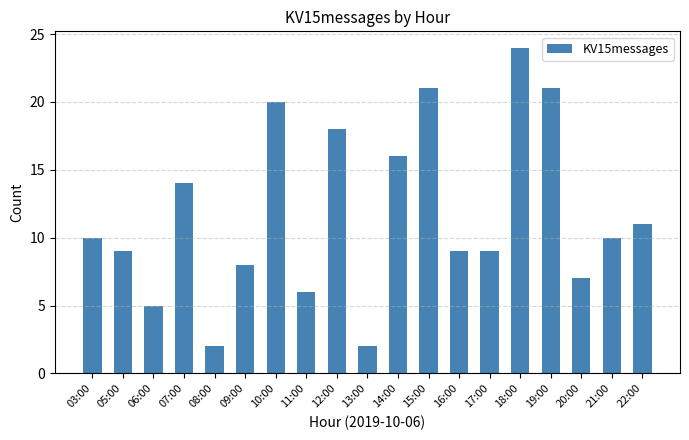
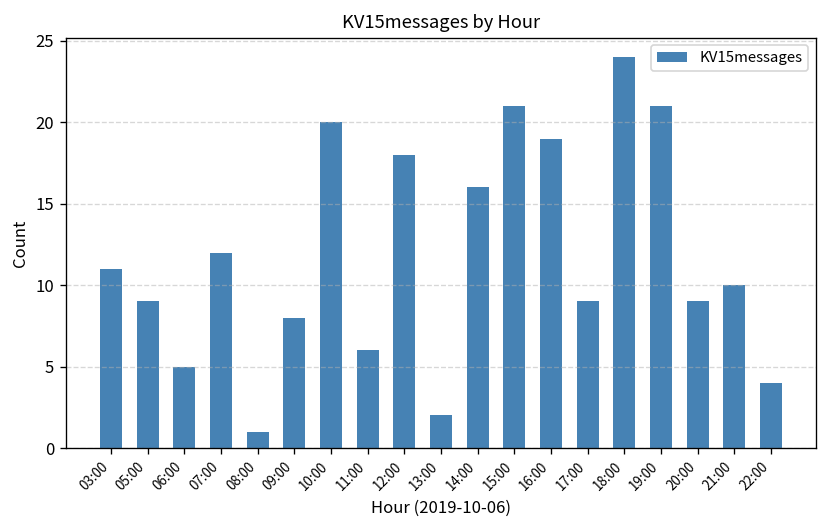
03:00: 10 -> 11
07:00: 14 -> 12
08:00: 2 -> 1
16:00: 9 -> 19
20:00: 7 -> 9
22:00: 11 -> 4
